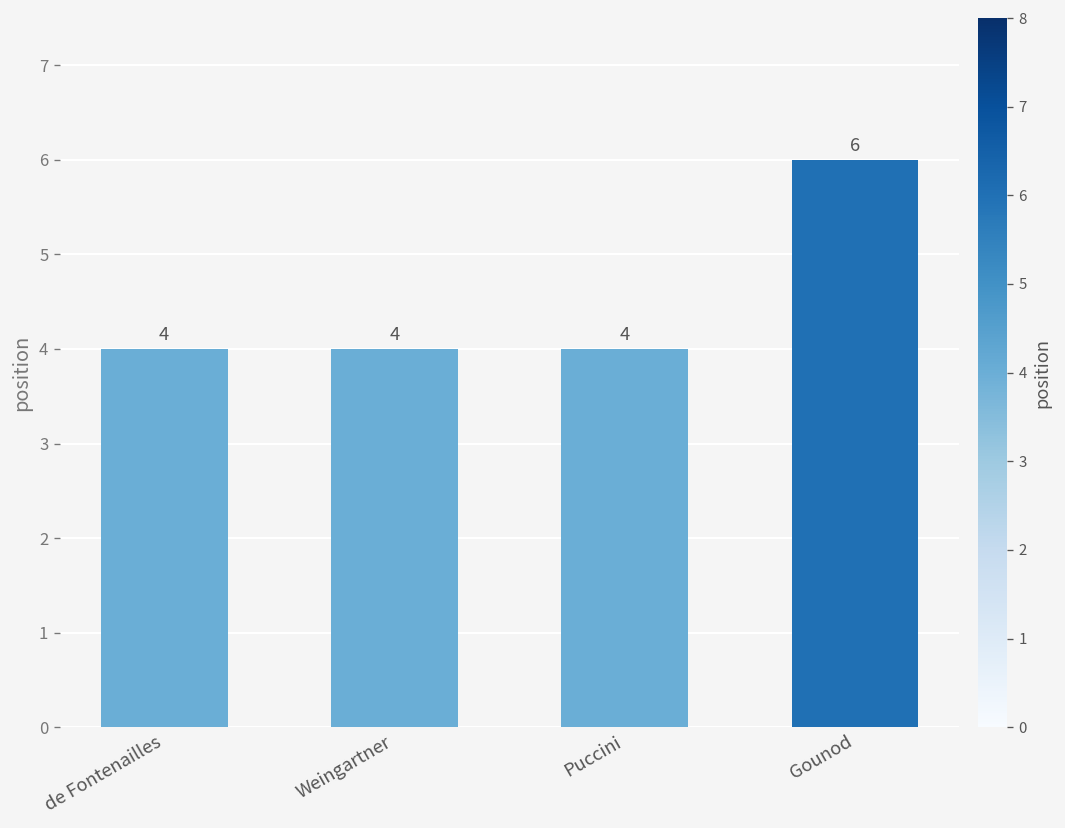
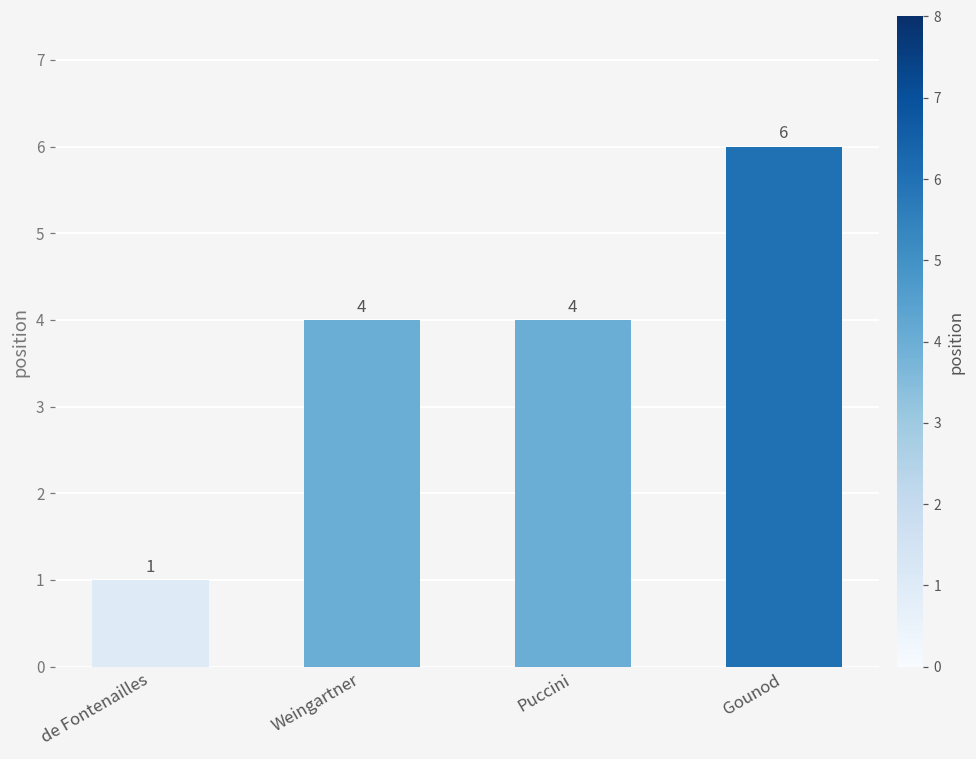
de Fontenailles: 4 -> 1
